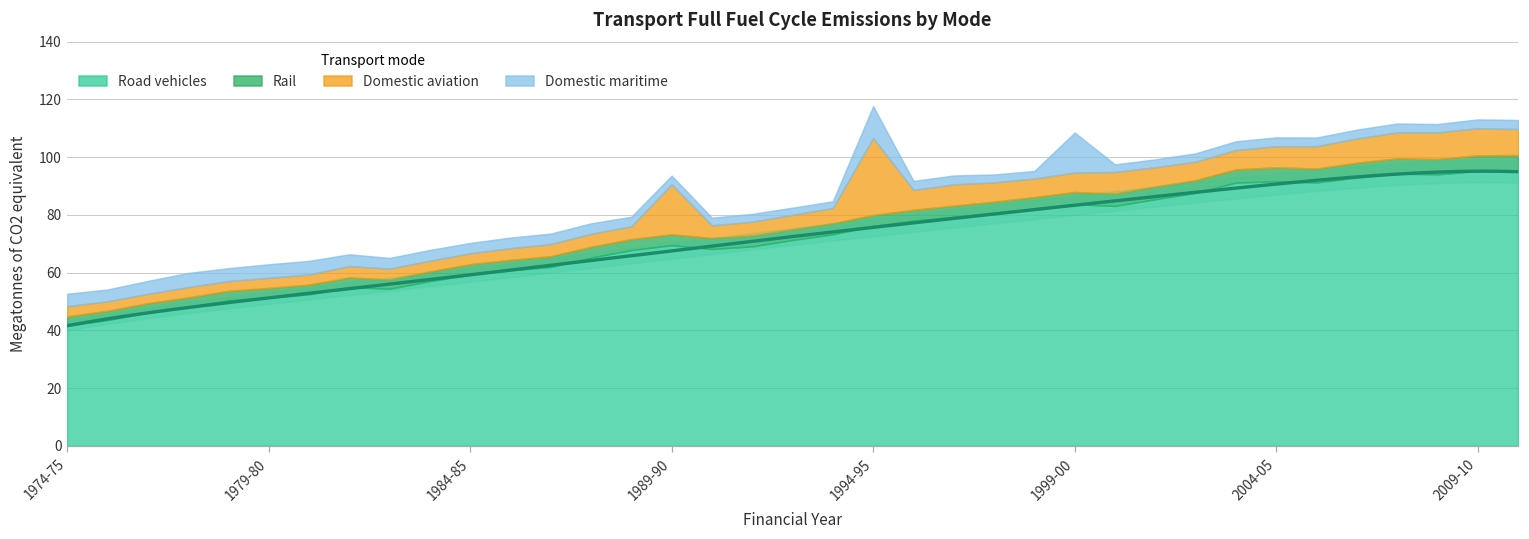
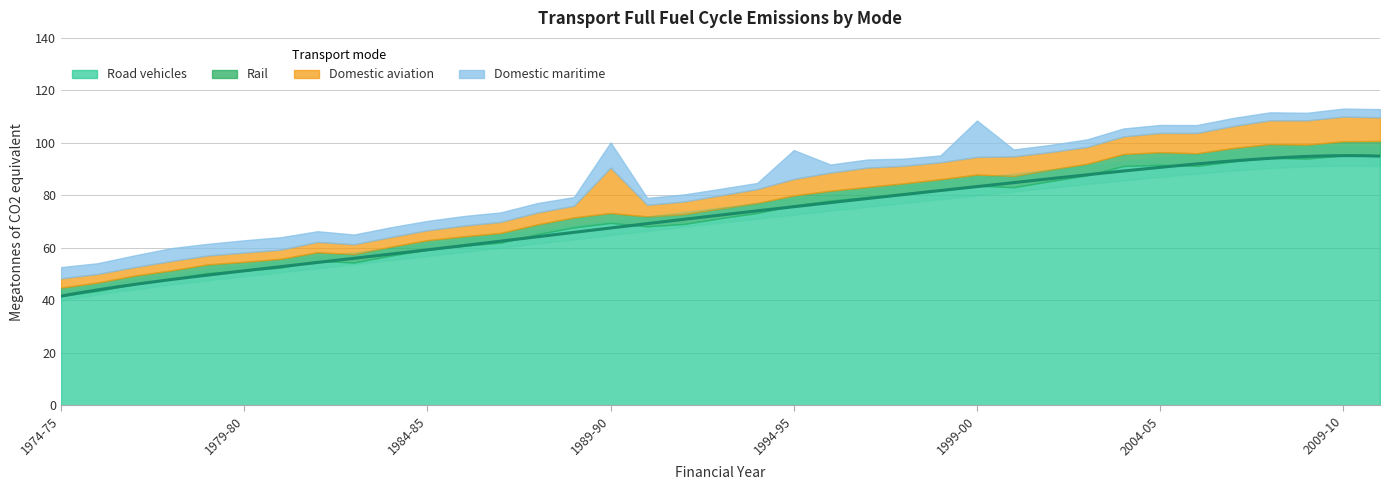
Domestic maritime, 1989-90: 3 -> 10
Domestic aviation, 1994-95: 27 -> 6
